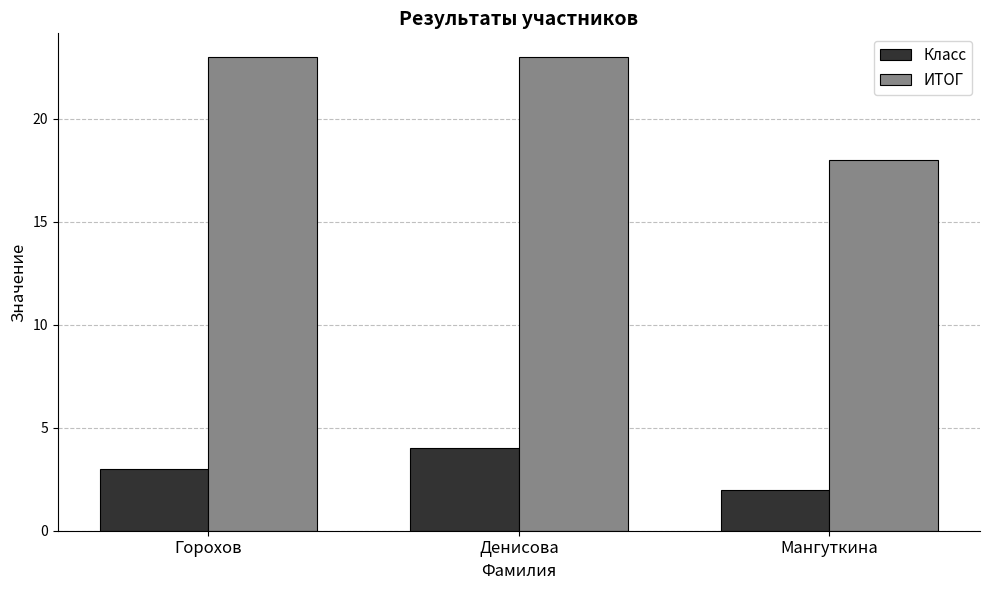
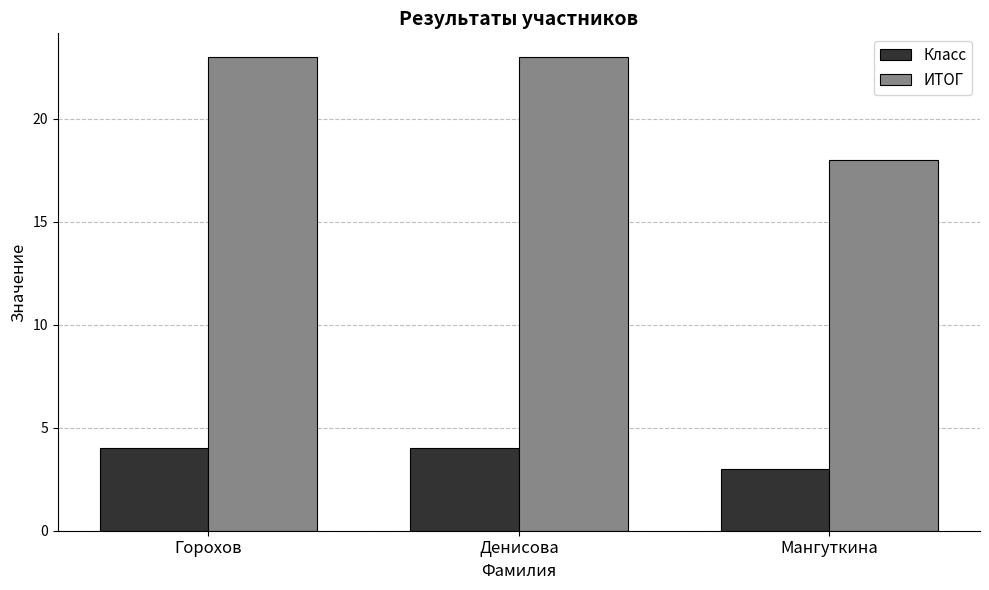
Класс, Горохов: 3 -> 4
Класс, Мангуткина: 2 -> 3
